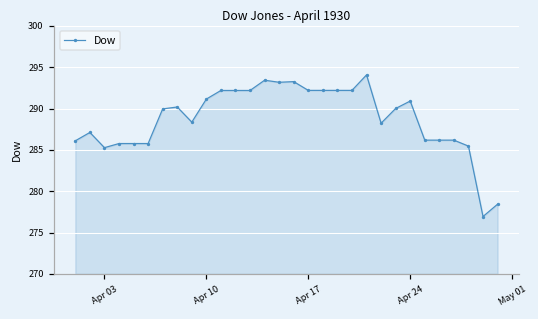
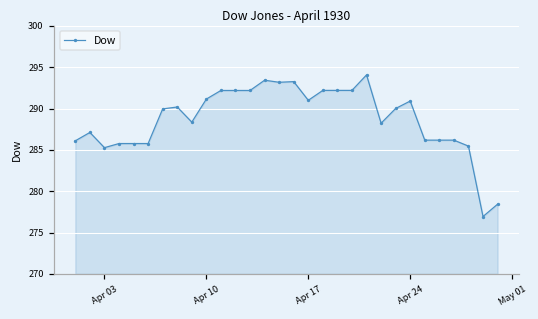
Apr 17: 292 -> 291
